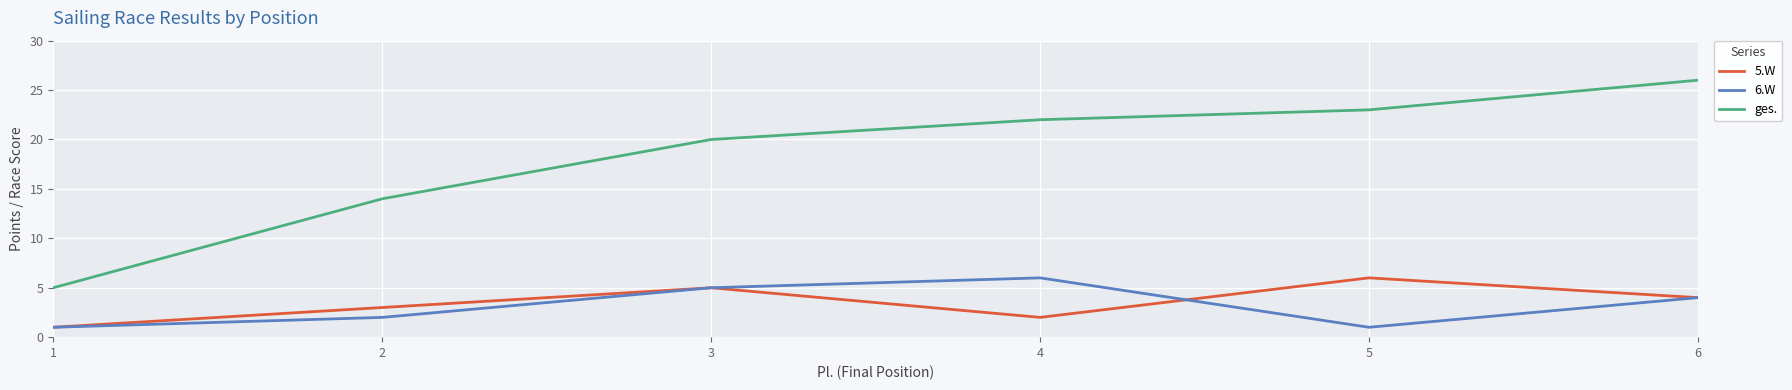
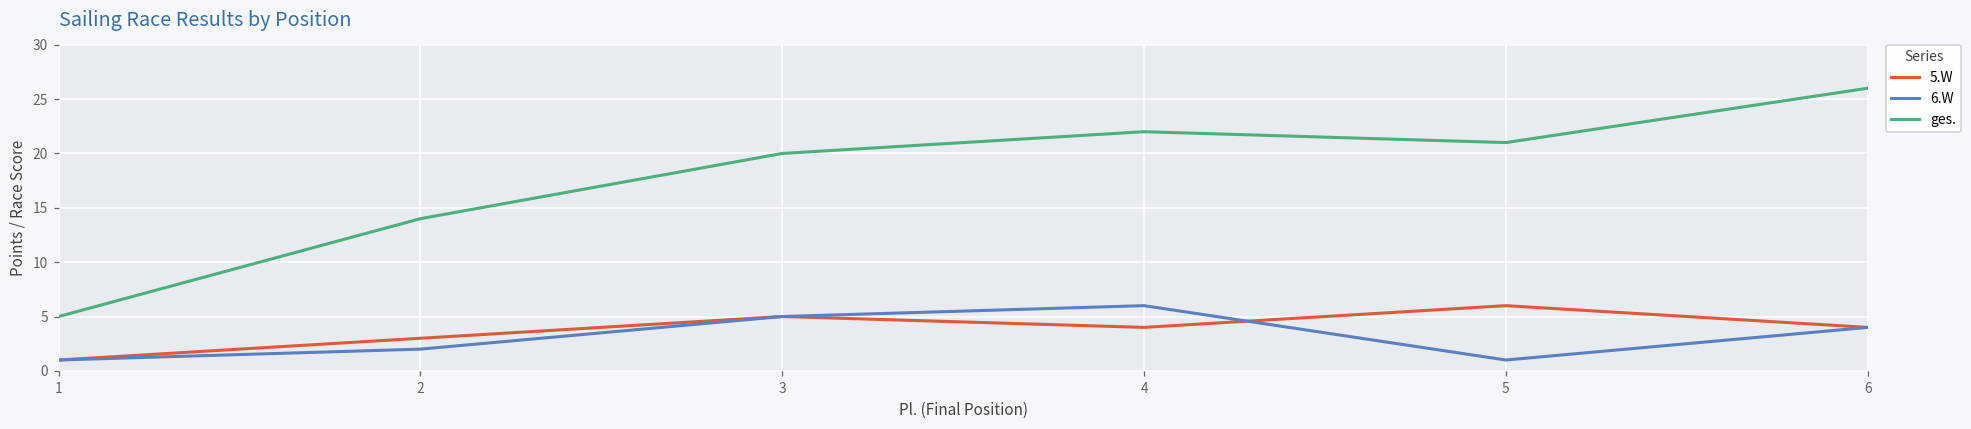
5.W, 4: 2 -> 4
ges., 5: 23 -> 21
